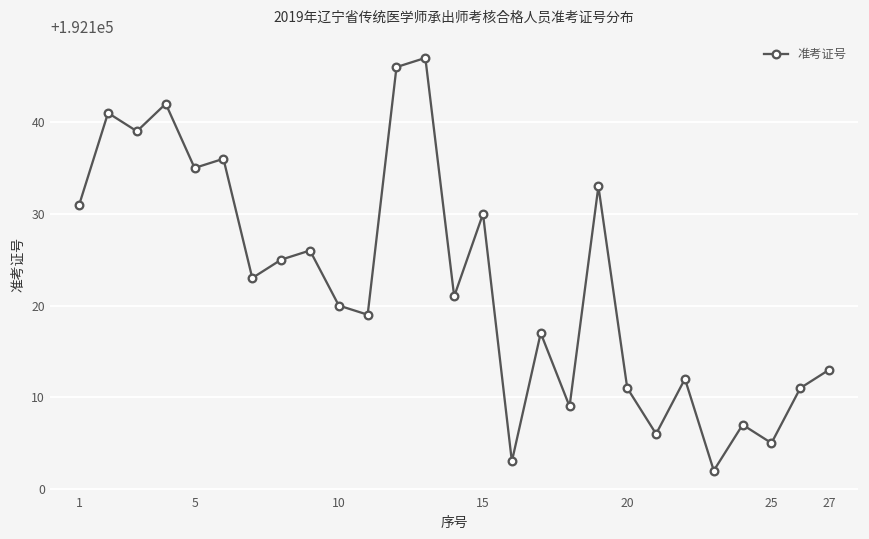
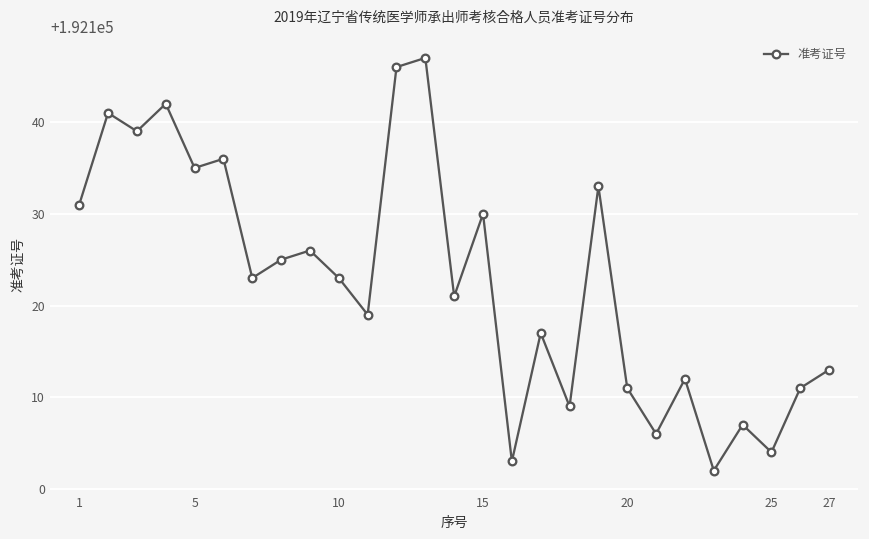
10: 192120 -> 192123
25: 192105 -> 192104
